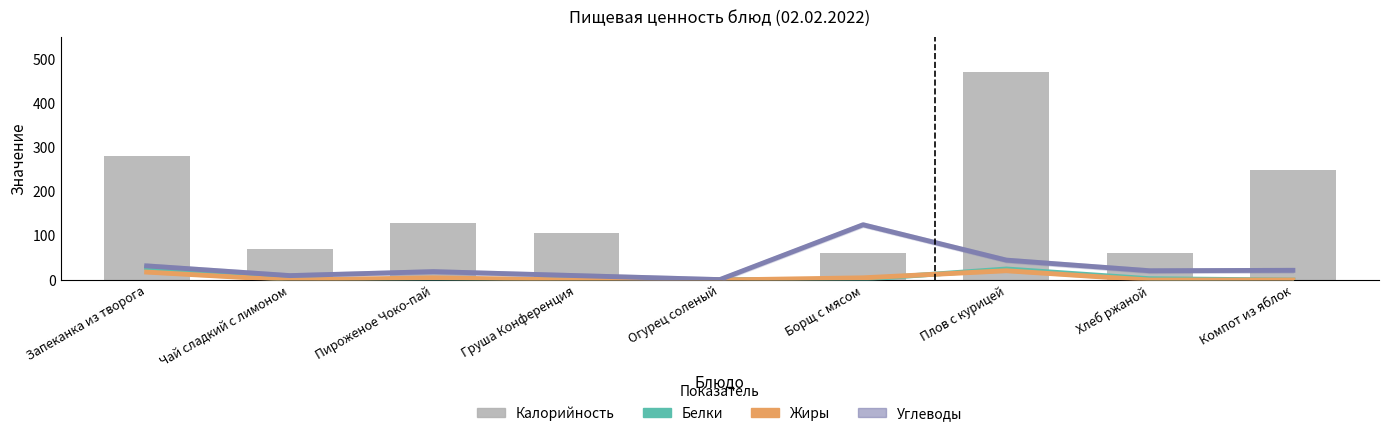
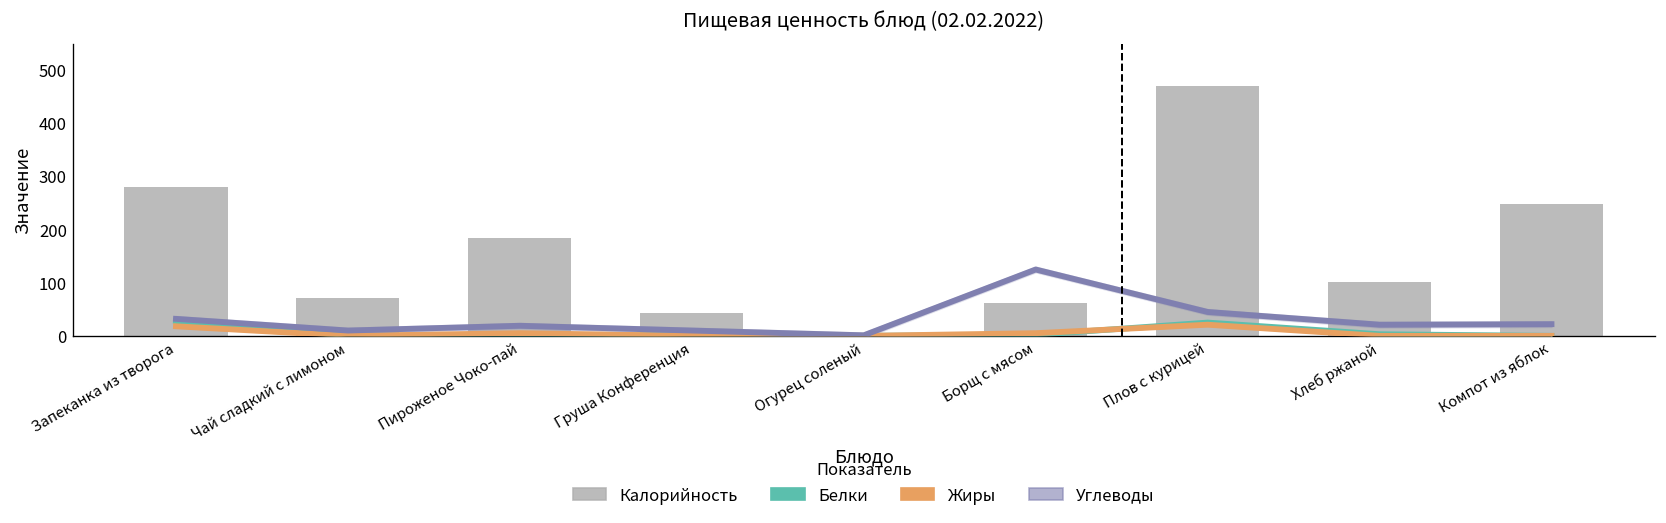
Калорийность, Пироженое Чоко-пай: 130 -> 180
Калорийность, Груша Конференция: 110 -> 40
Калорийность, Хлеб ржаной: 60 -> 100
